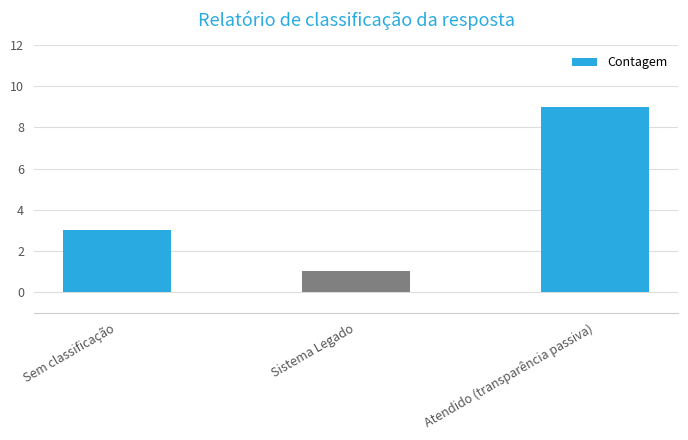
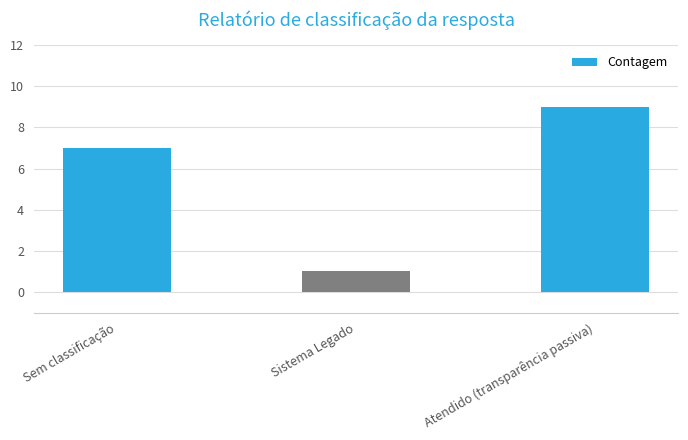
Sem classificação: 3 -> 7
